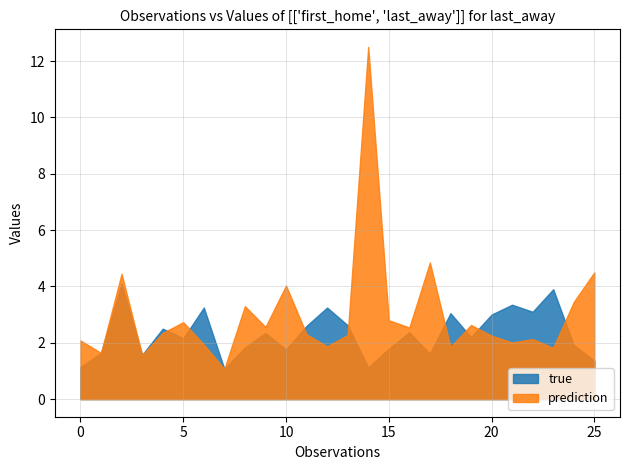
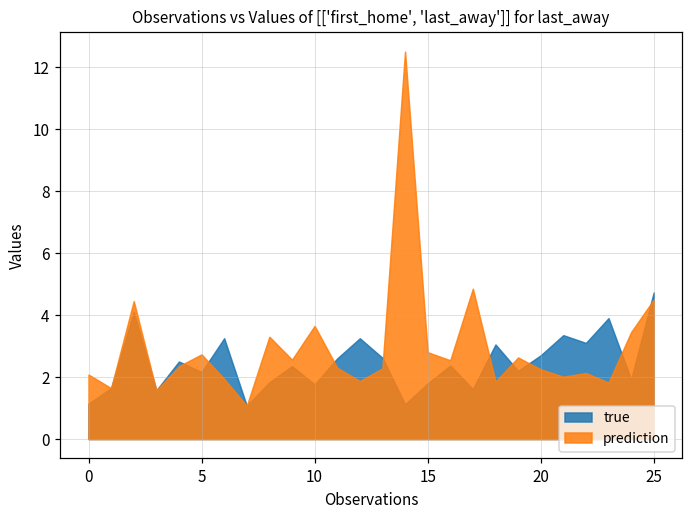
prediction, 10: 4.0 -> 3.7
true, 20: 3.0 -> 2.7
true, 25: 1.4 -> 4.7
